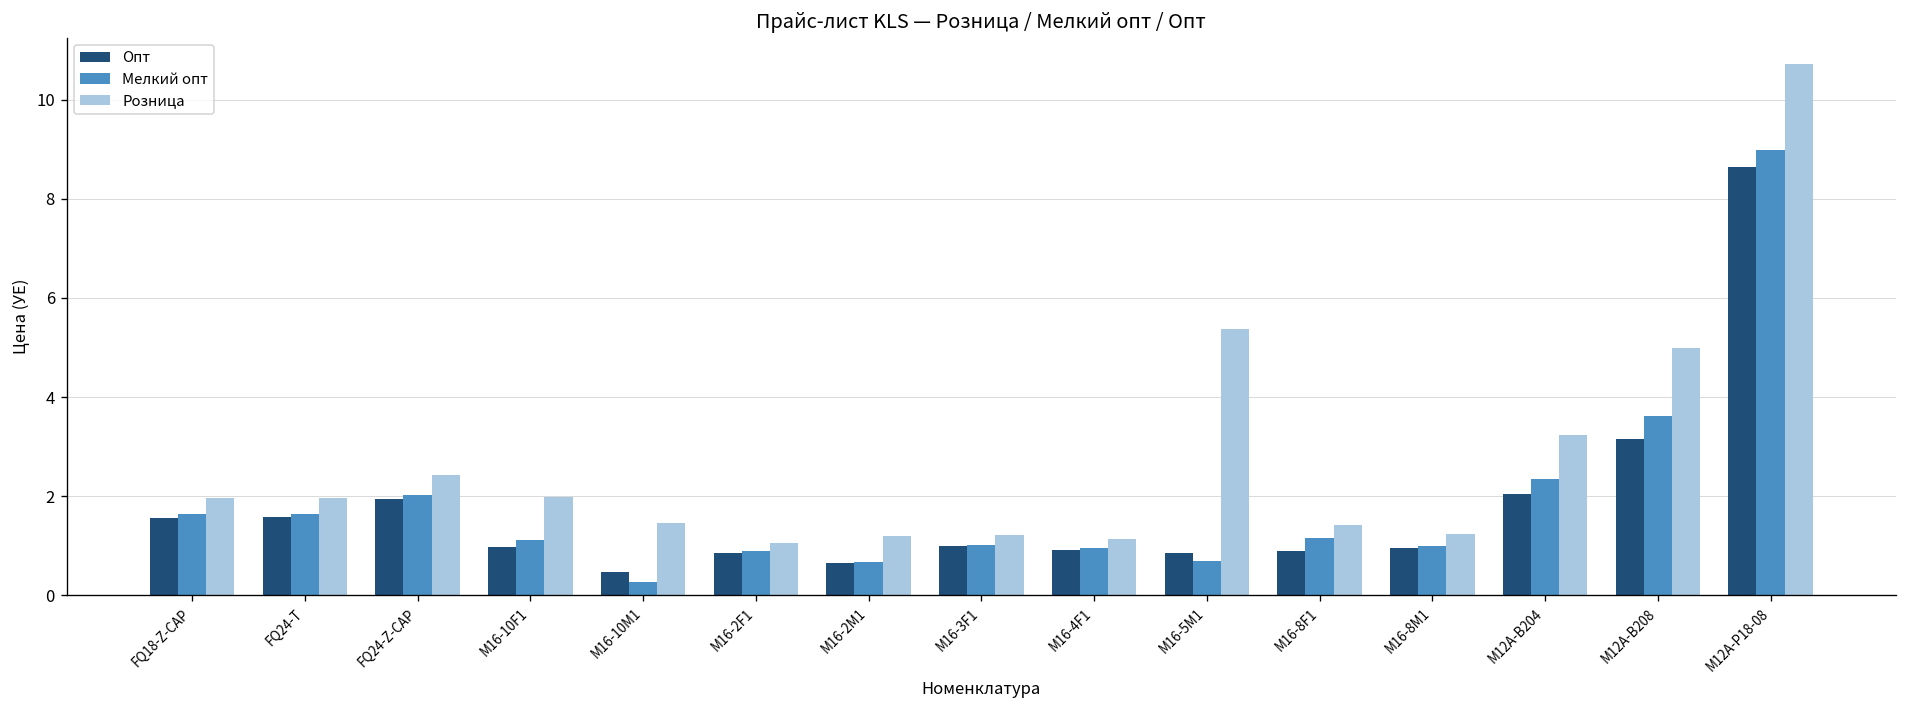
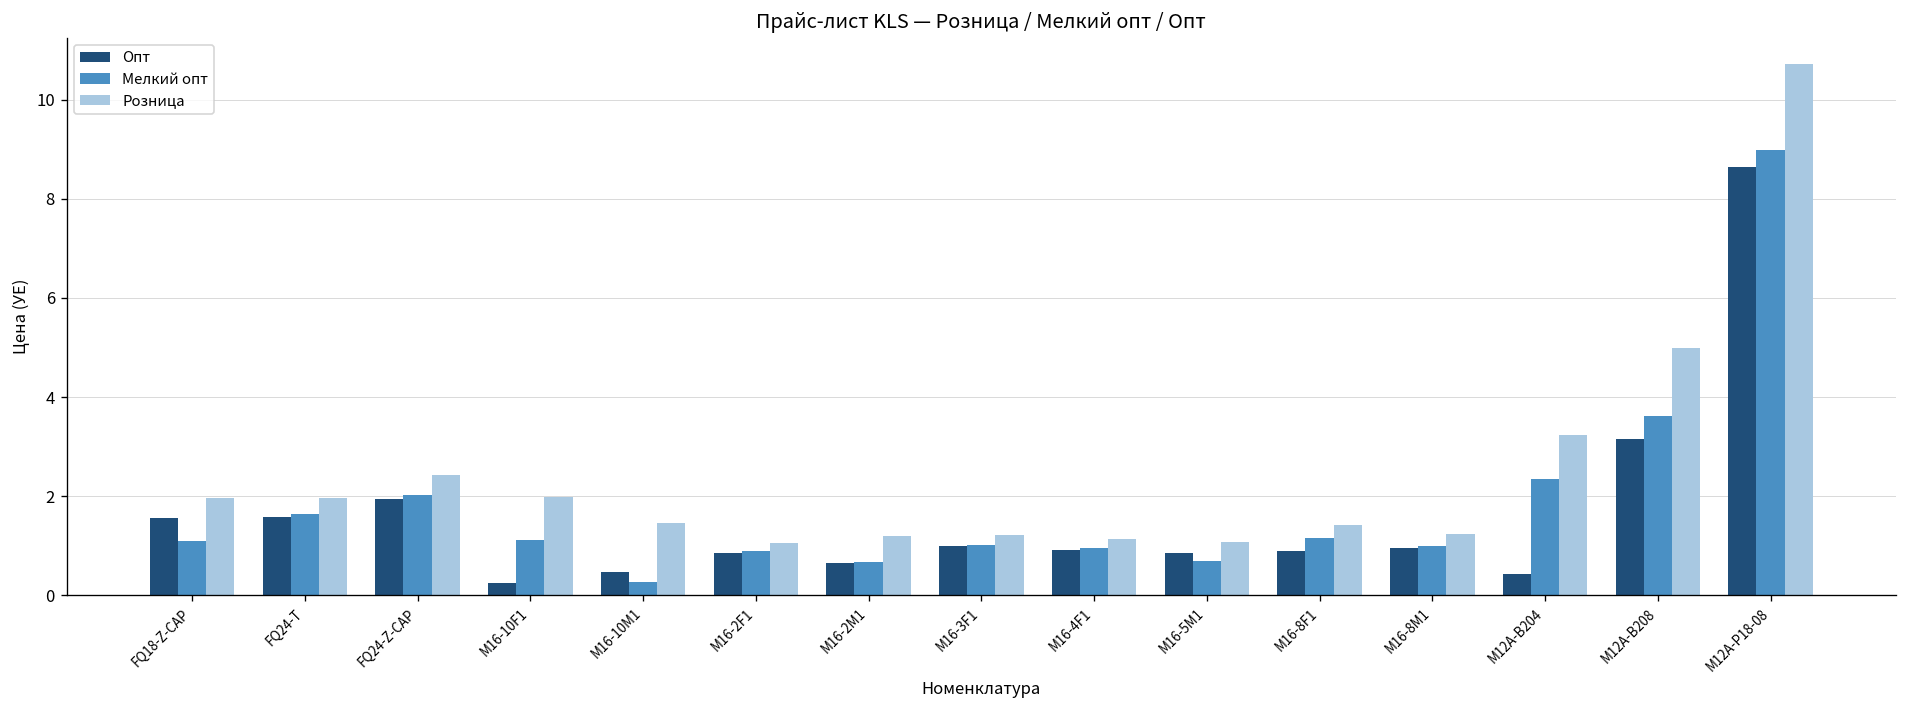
Мелкий опт, FQ18-Z-CAP: 1.6 -> 1.1
Опт, M16-10F1: 1.0 -> 0.2
Розница, M16-5M1: 5.4 -> 1.1
Опт, M12A-B204: 2.1 -> 0.4
